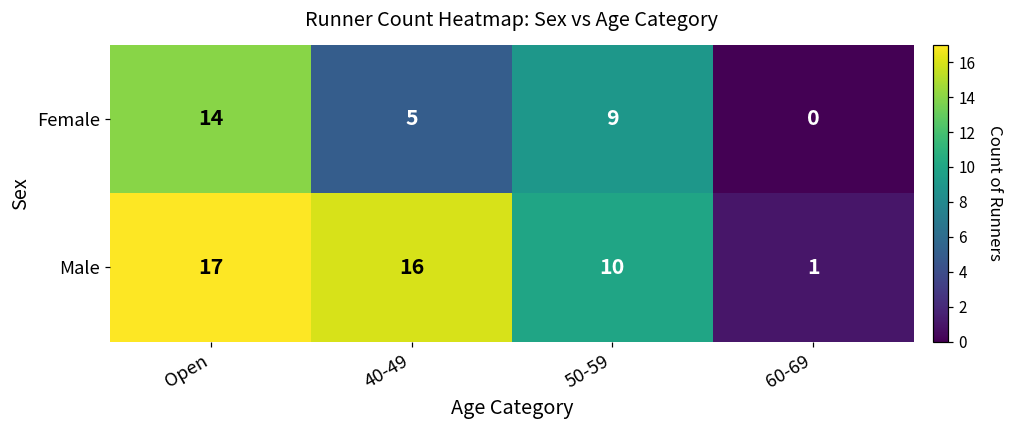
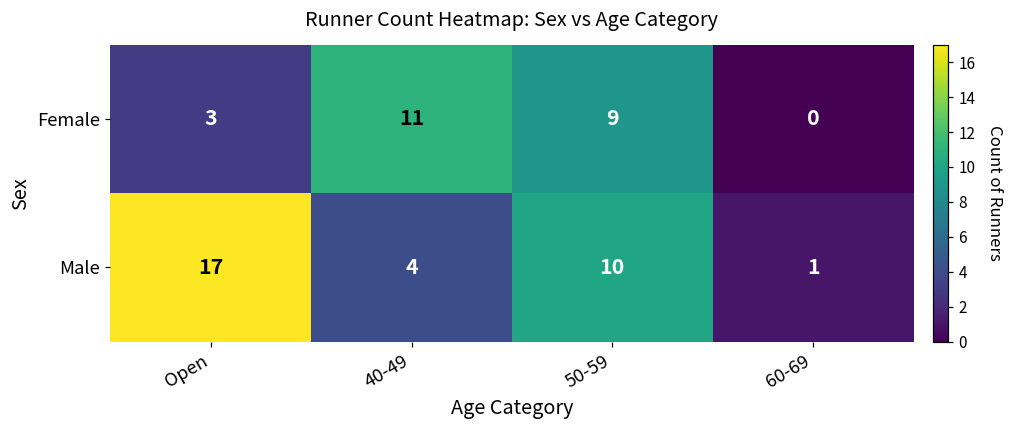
Female, Open: 14 -> 3
Female, 40-49: 5 -> 11
Male, 40-49: 16 -> 4
